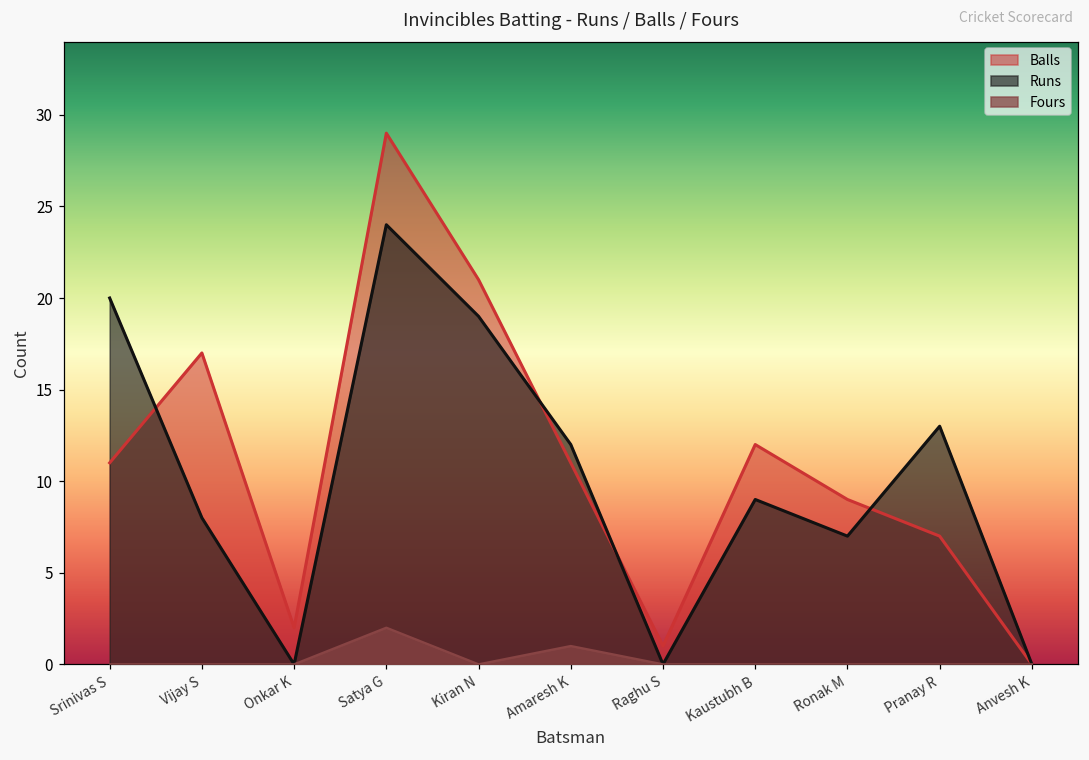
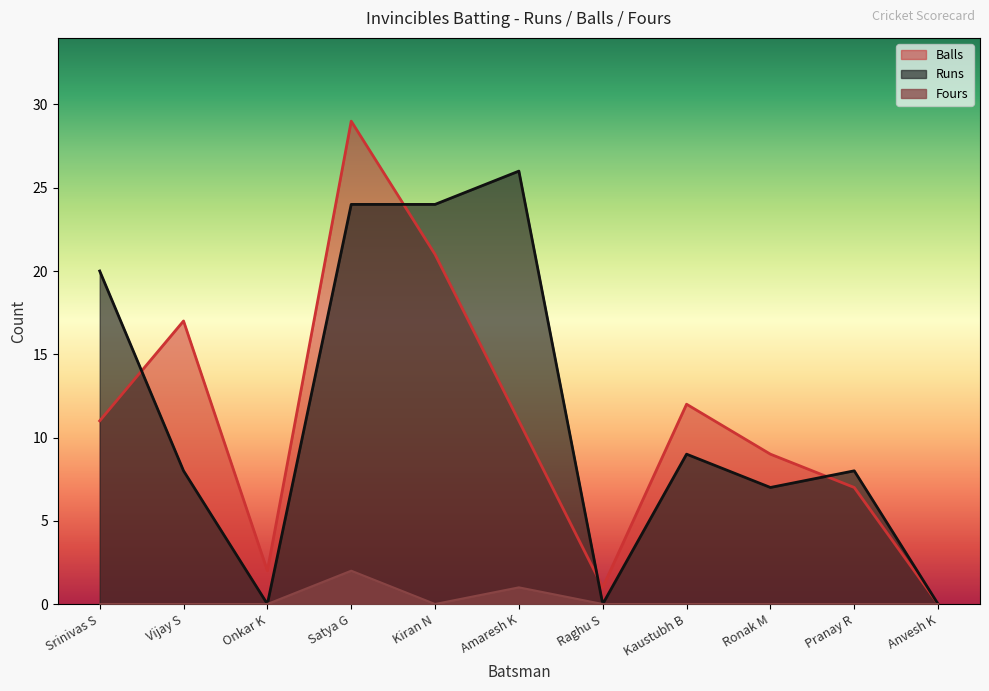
Runs, Kiran N: 19 -> 24
Runs, Amaresh K: 12 -> 26
Runs, Pranay R: 13 -> 8
